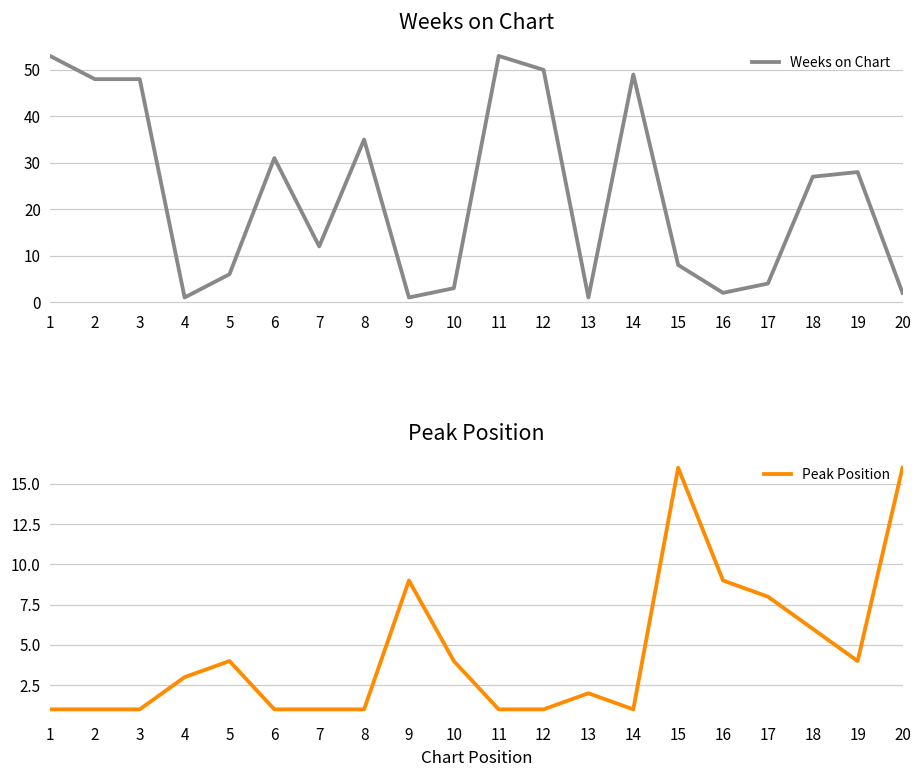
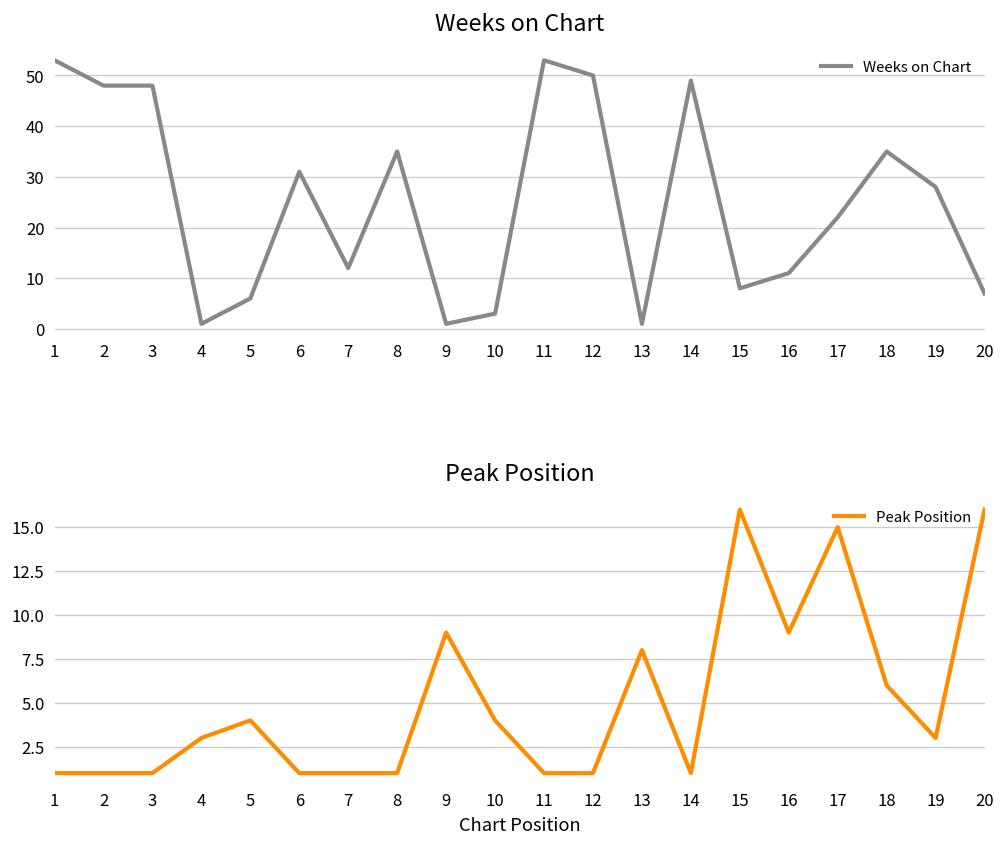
Weeks on Chart, 16: 2 -> 11
Weeks on Chart, 17: 4 -> 22
Weeks on Chart, 18: 27 -> 35
Weeks on Chart, 20: 2 -> 7
Peak Position, 13: 2 -> 8
Peak Position, 17: 8 -> 15
Peak Position, 19: 4 -> 3
